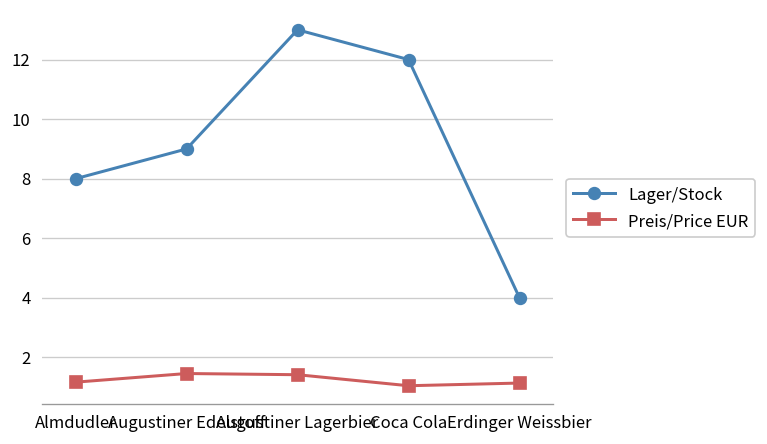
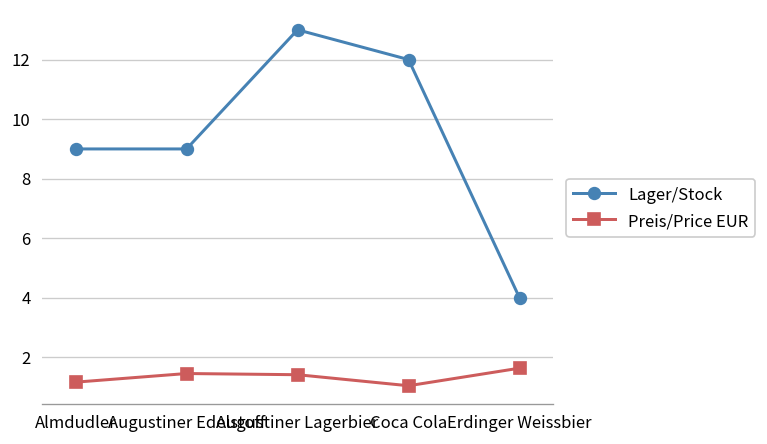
Lager/Stock, Almdudler: 8 -> 9
Preis/Price EUR, Erdinger Weissbier: 1.1 -> 1.6
